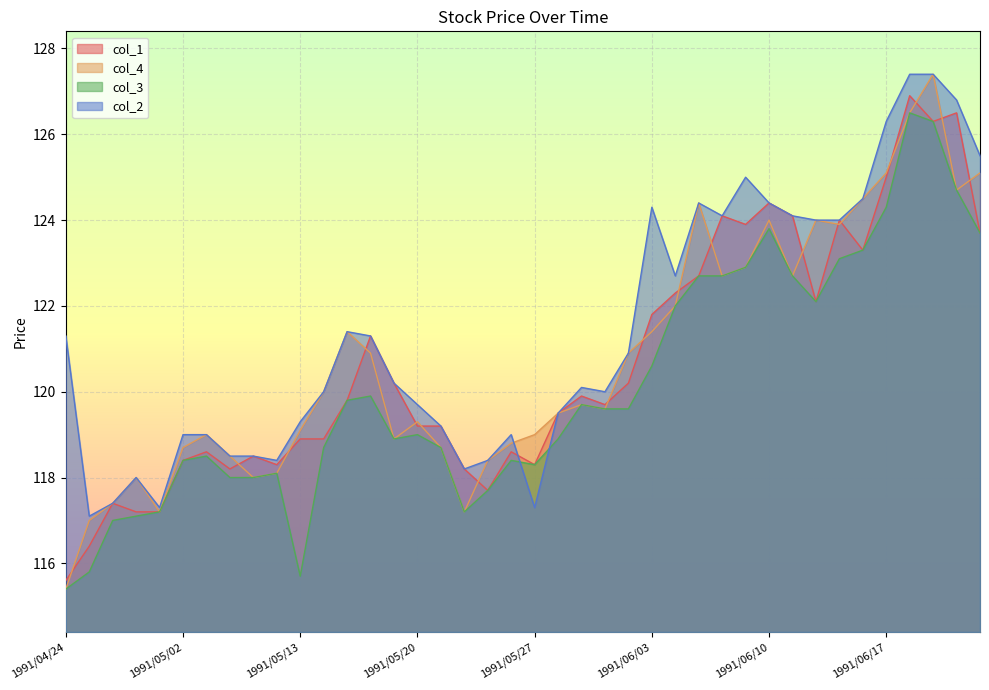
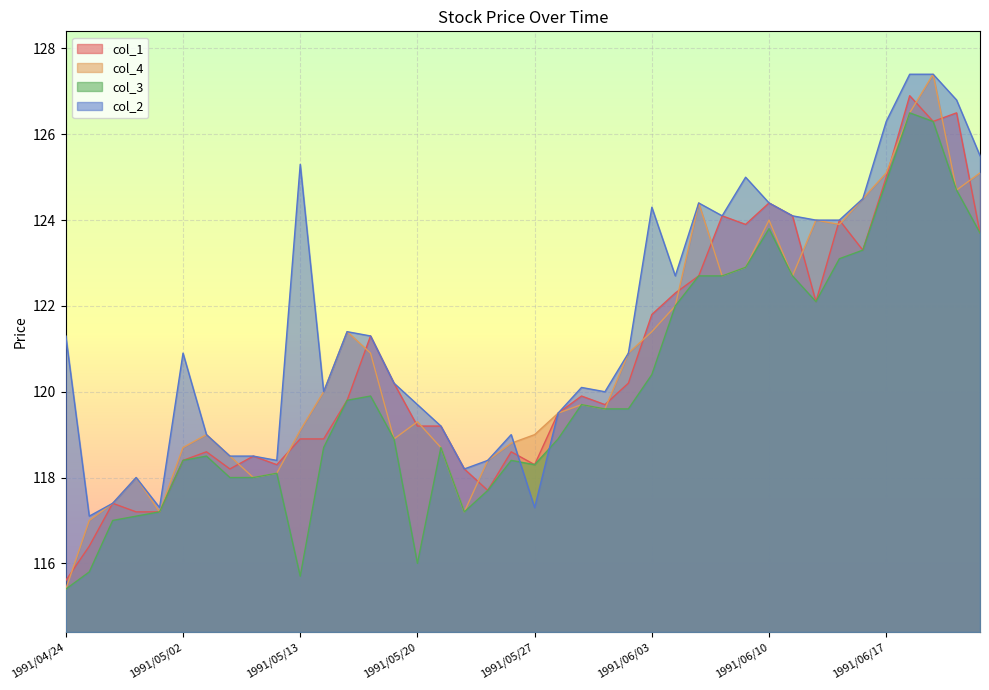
col_2, 1991/05/02: 119.0 -> 120.9
col_2, 1991/05/13: 119.3 -> 125.3
col_3, 1991/05/20: 119 -> 116
col_3, 1991/06/03: 120.6 -> 120.4
col_3, 1991/06/17: 124.3 -> 124.9
